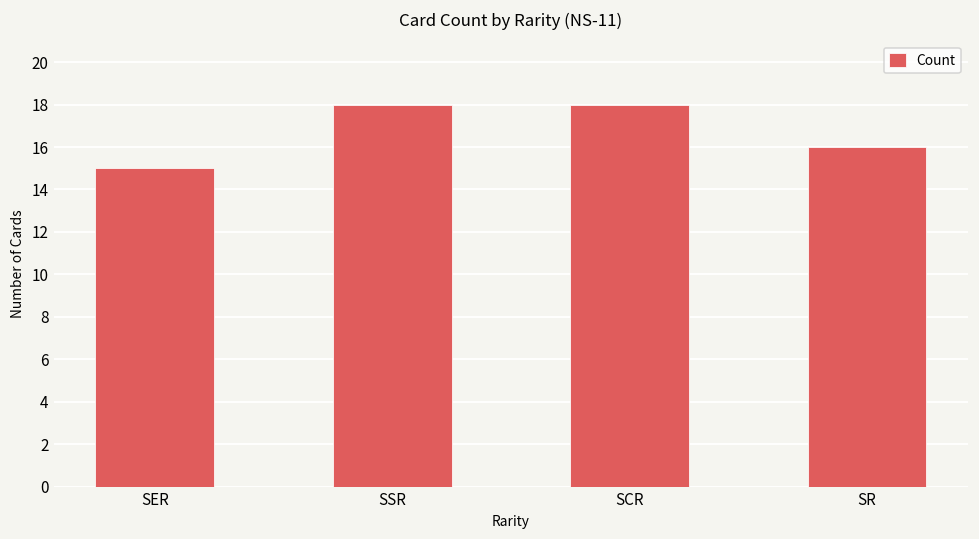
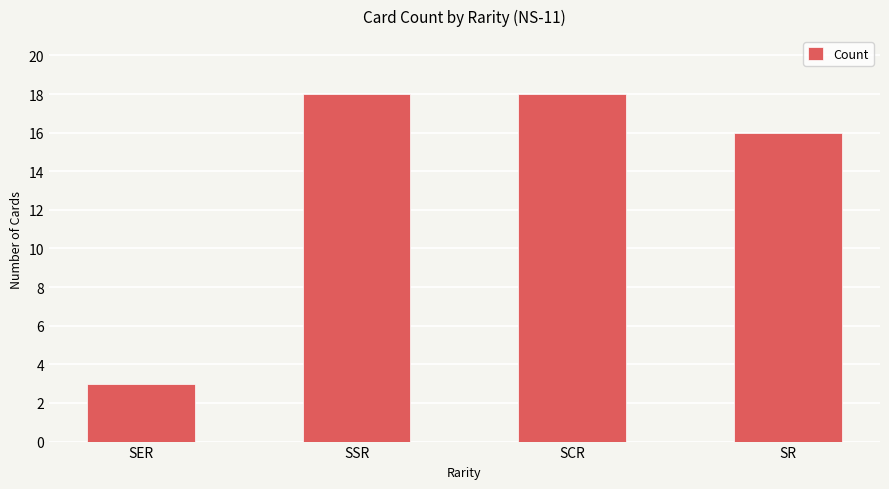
SER: 15 -> 3
